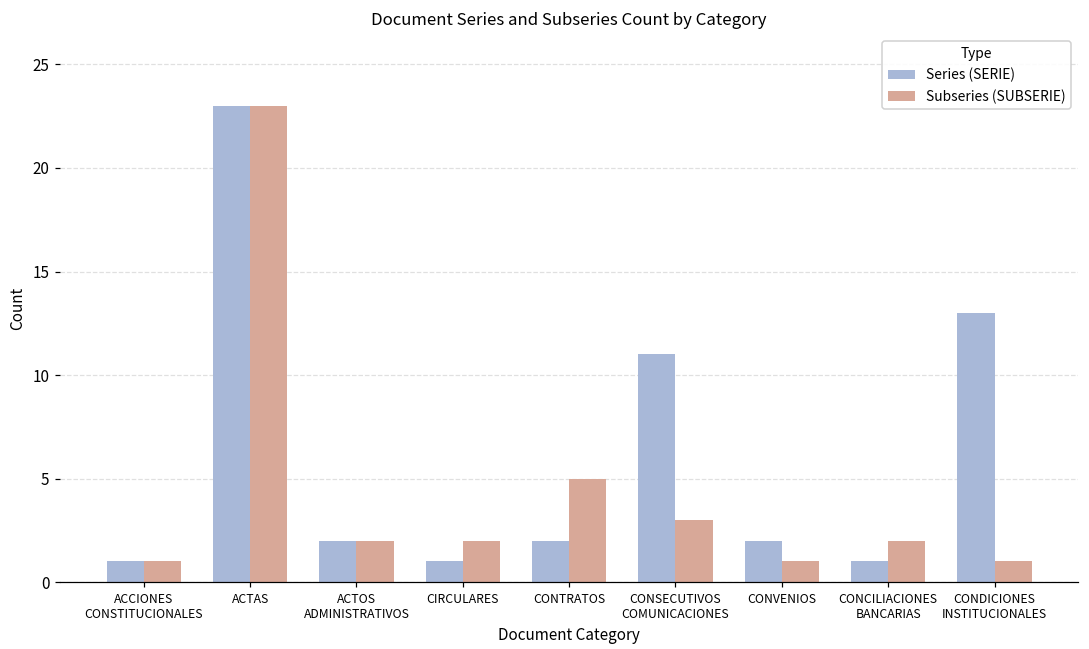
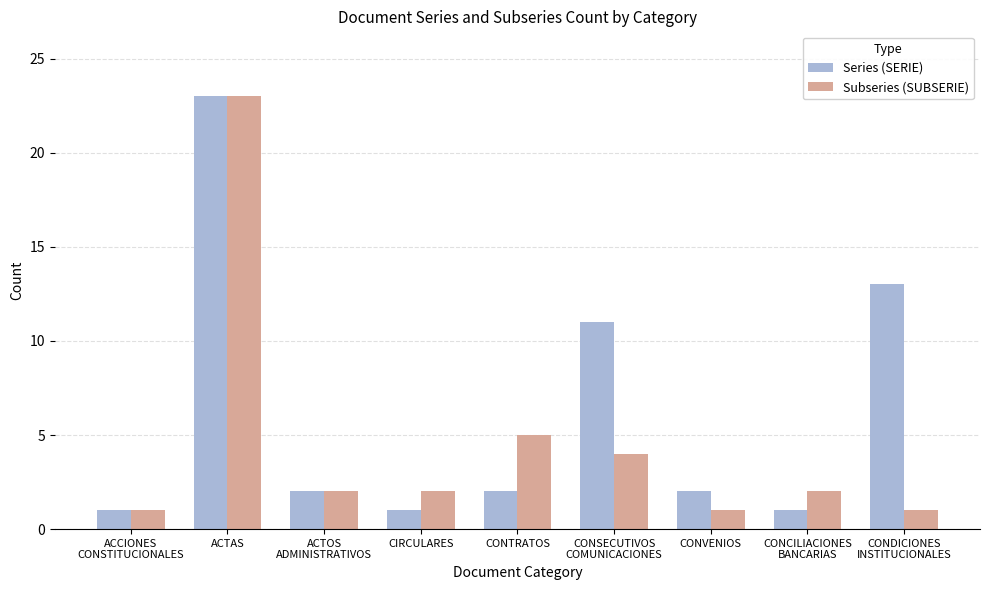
Subseries (SUBSERIE), CONSECUTIVOS COMUNICACIONES: 3 -> 4
